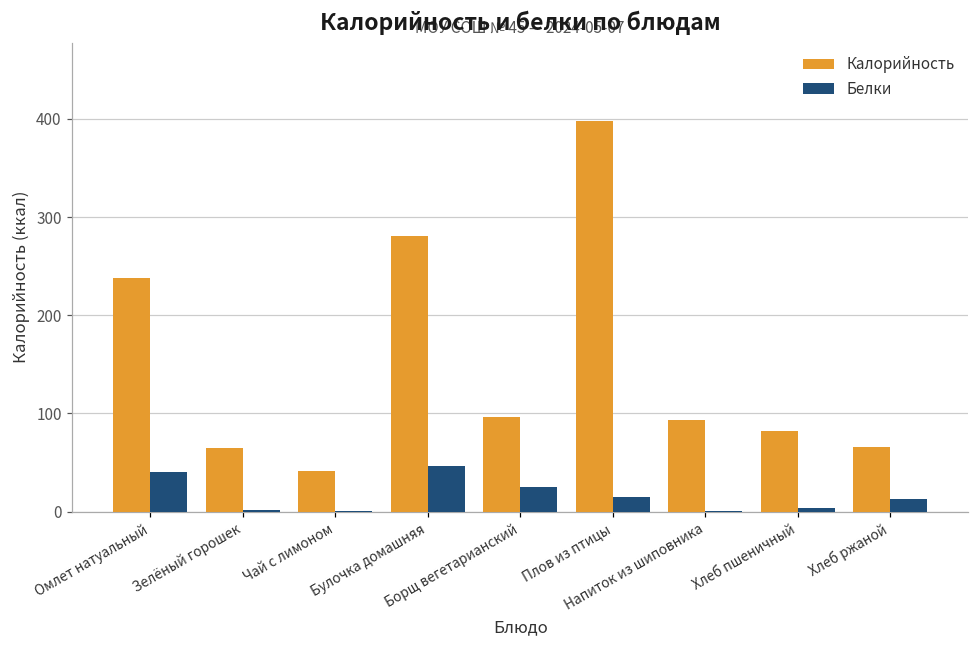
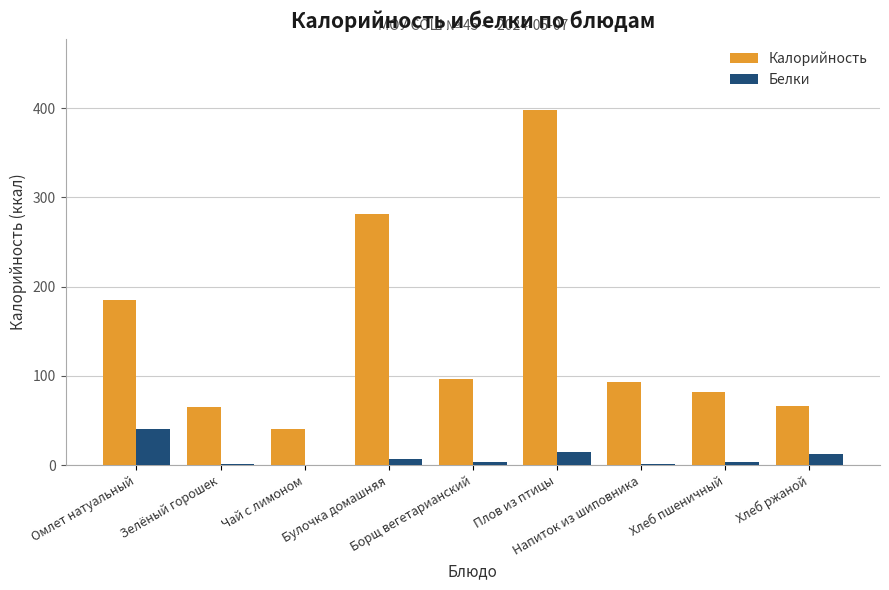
Калорийность, Омлет натуальный: 240 -> 190
Белки, Булочка домашняя: 50 -> 10
Белки, Борщ вегетарианский: 30 -> 0
